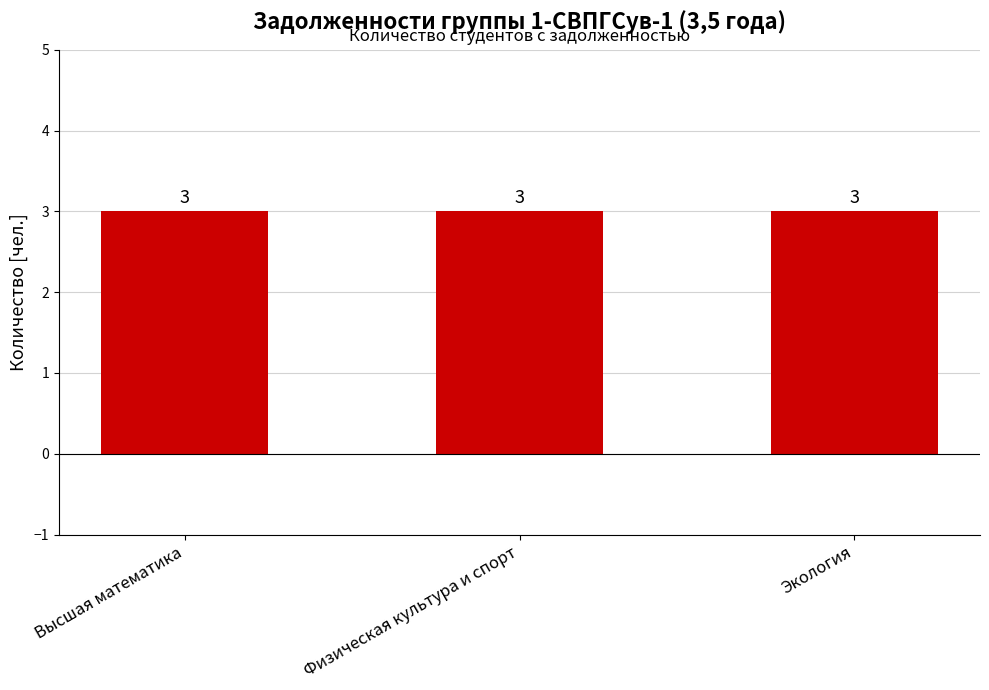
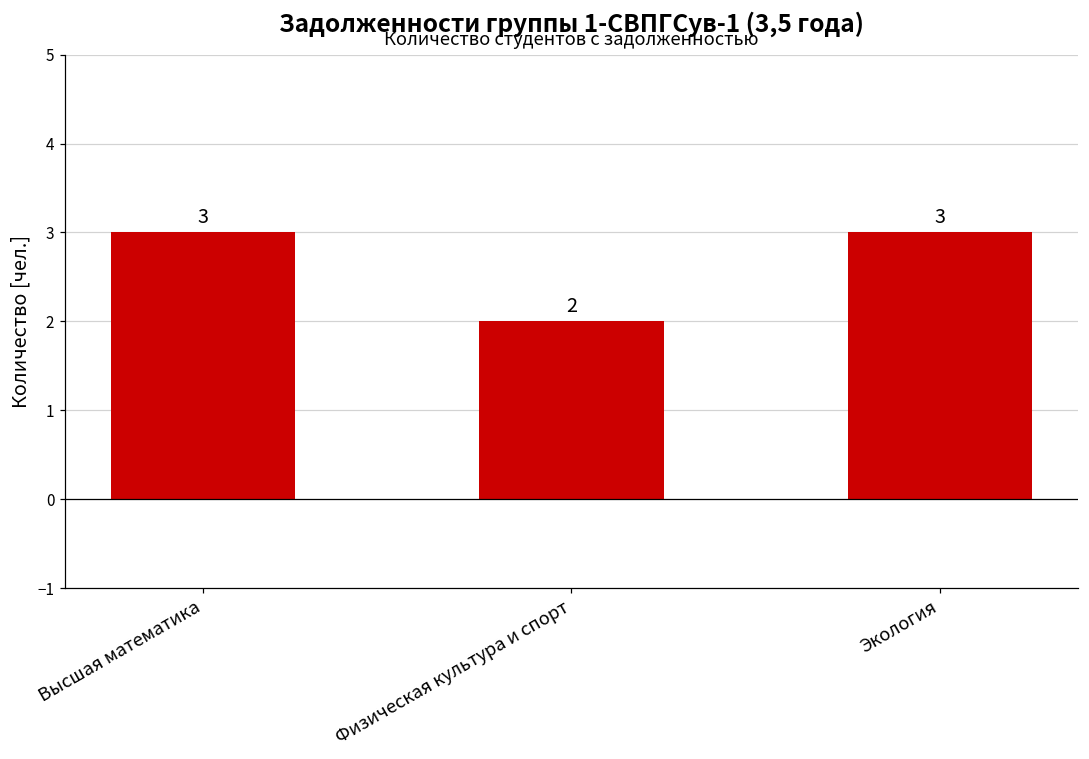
Физическая культура и спорт: 3 -> 2
